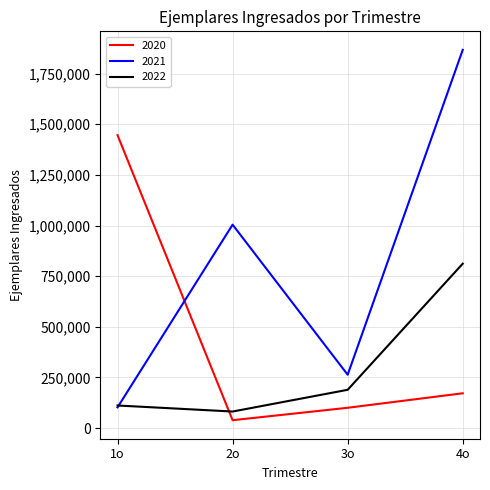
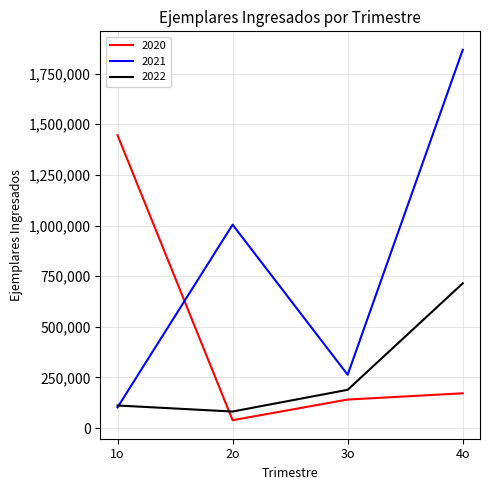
2020, 3o: 100,000 -> 140,000
2022, 4o: 810,000 -> 710,000
